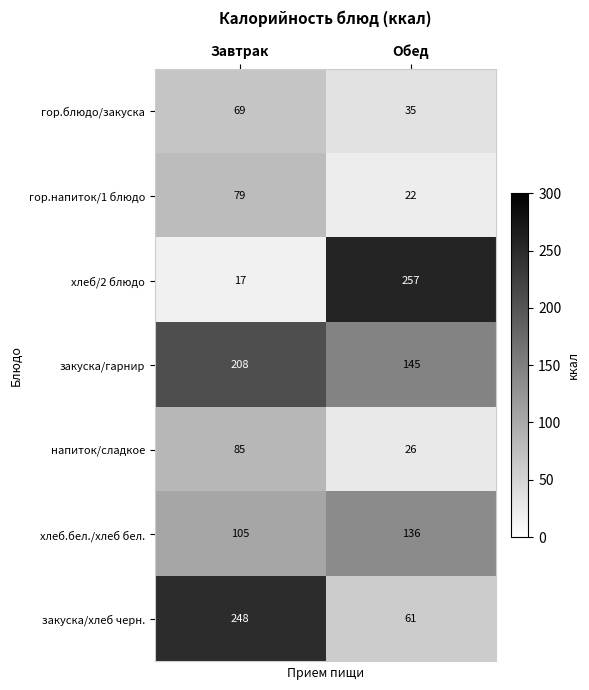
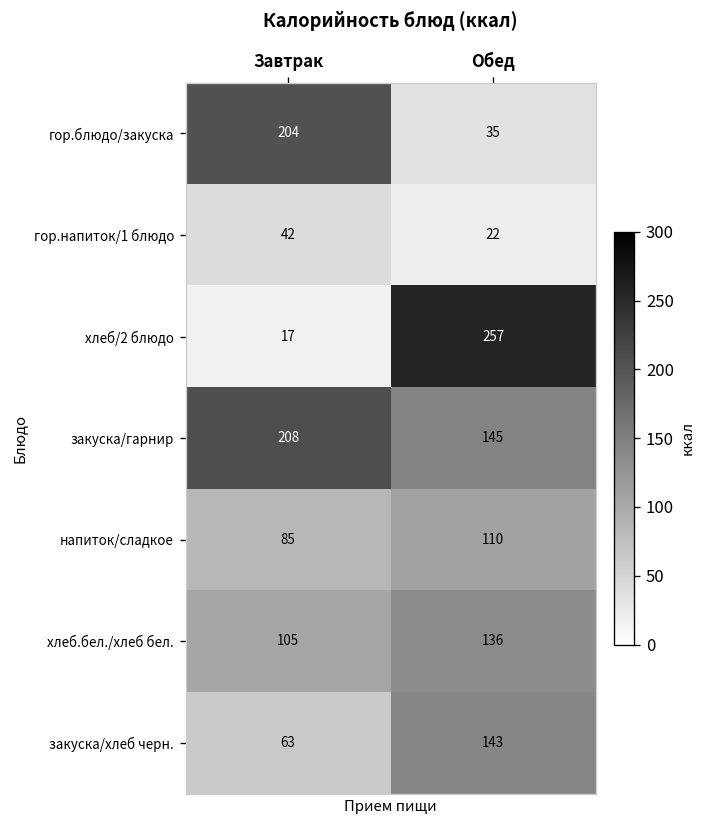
гор.блюдо/закуска, Завтрак: 69 -> 204
гор.напиток/1 блюдо, Завтрак: 79 -> 42
напиток/сладкое, Обед: 26 -> 110
закуска/хлеб черн., Завтрак: 248 -> 63
закуска/хлеб черн., Обед: 61 -> 143
